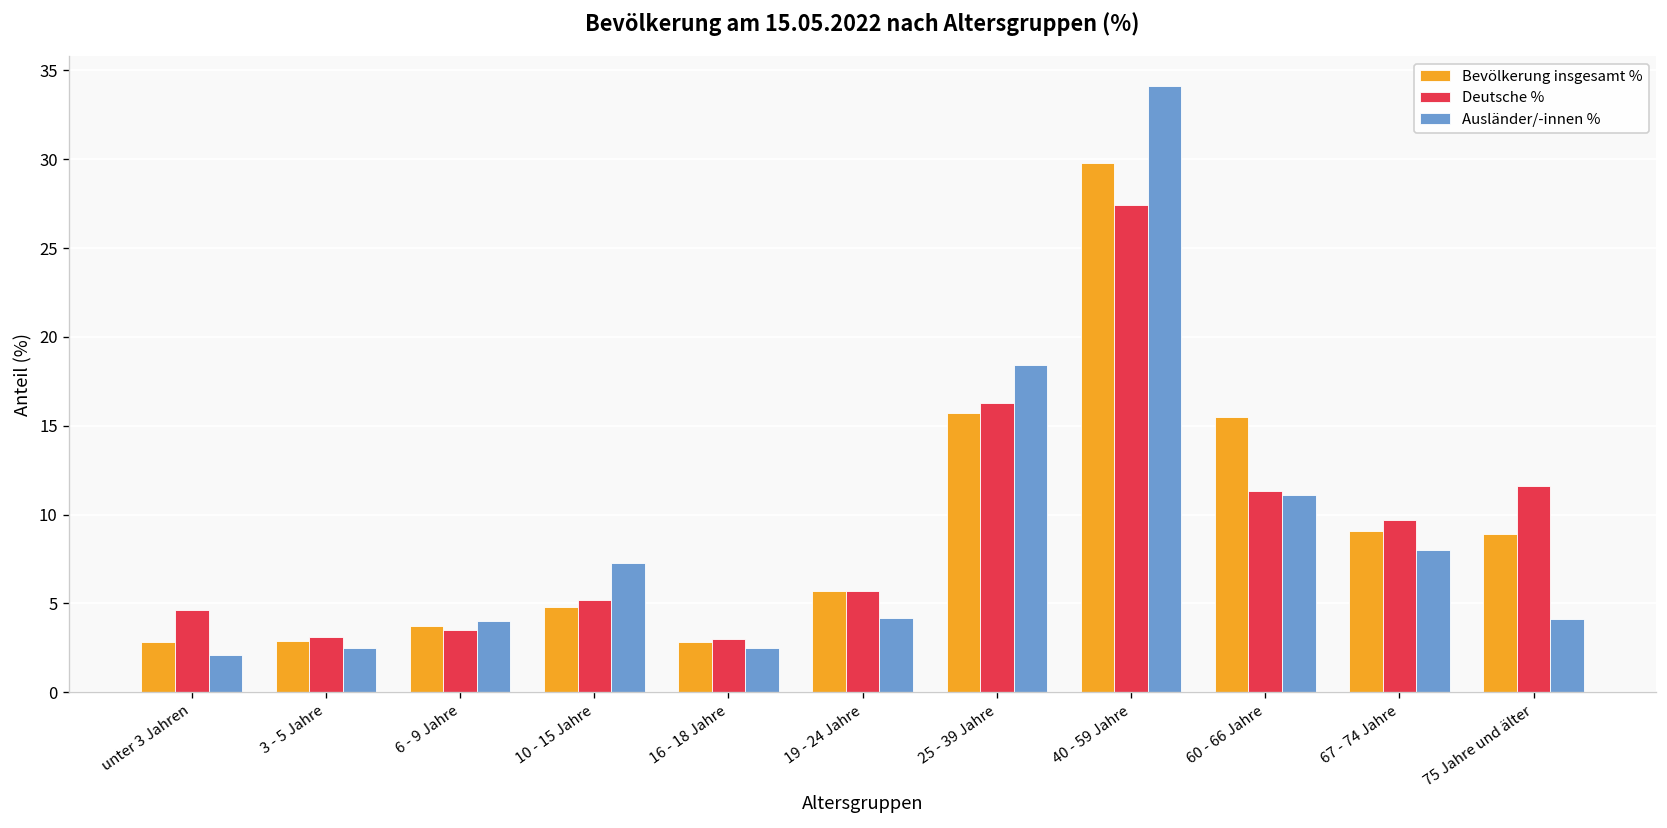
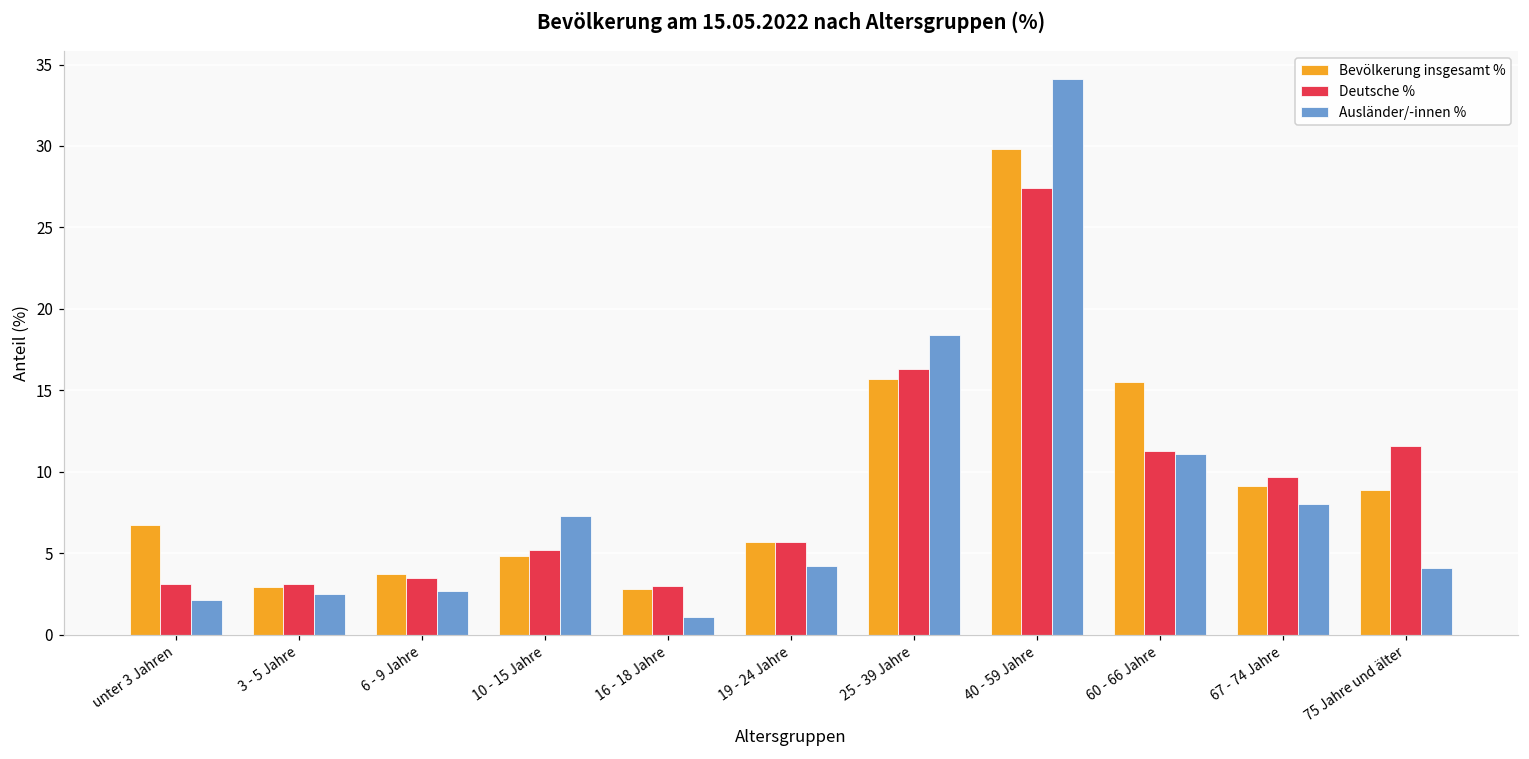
Bevölkerung insgesamt %, unter 3 Jahren: 2.8 -> 6.7
Deutsche %, unter 3 Jahren: 4.6 -> 3.1
Ausländer/-innen %, 6 - 9 Jahre: 4.0 -> 2.7
Ausländer/-innen %, 16 - 18 Jahre: 2.5 -> 1.1
